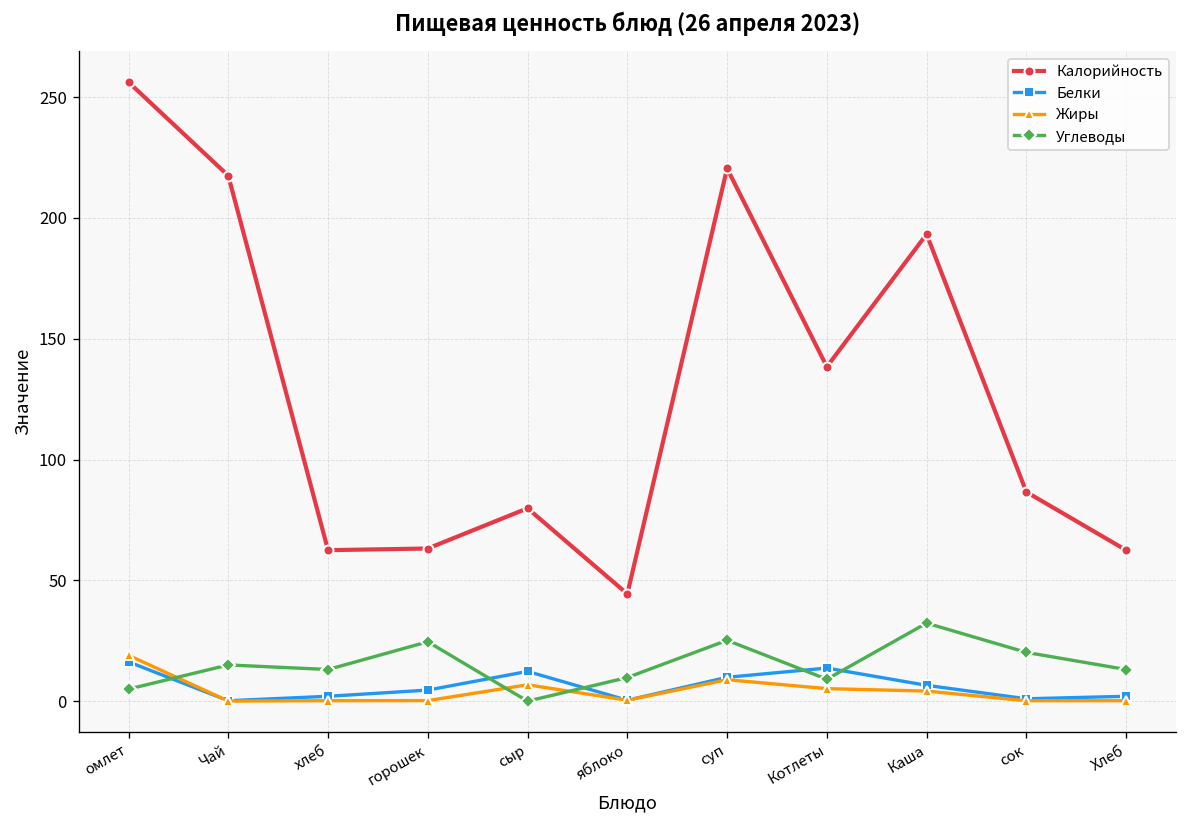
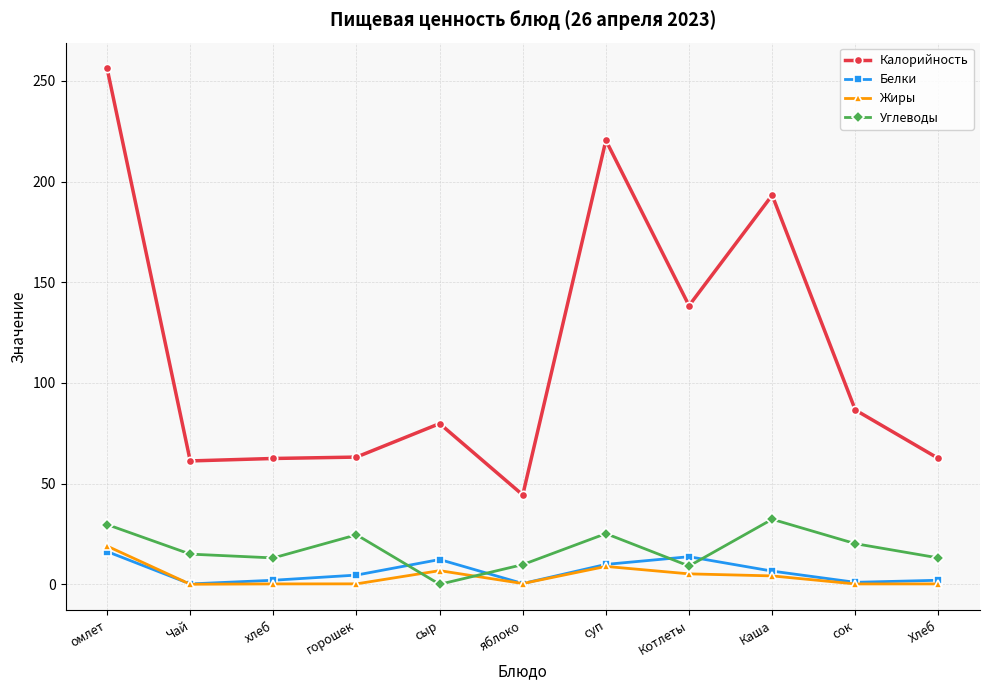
Углеводы, омлет: 5 -> 30
Калорийность, Чай: 218 -> 61
